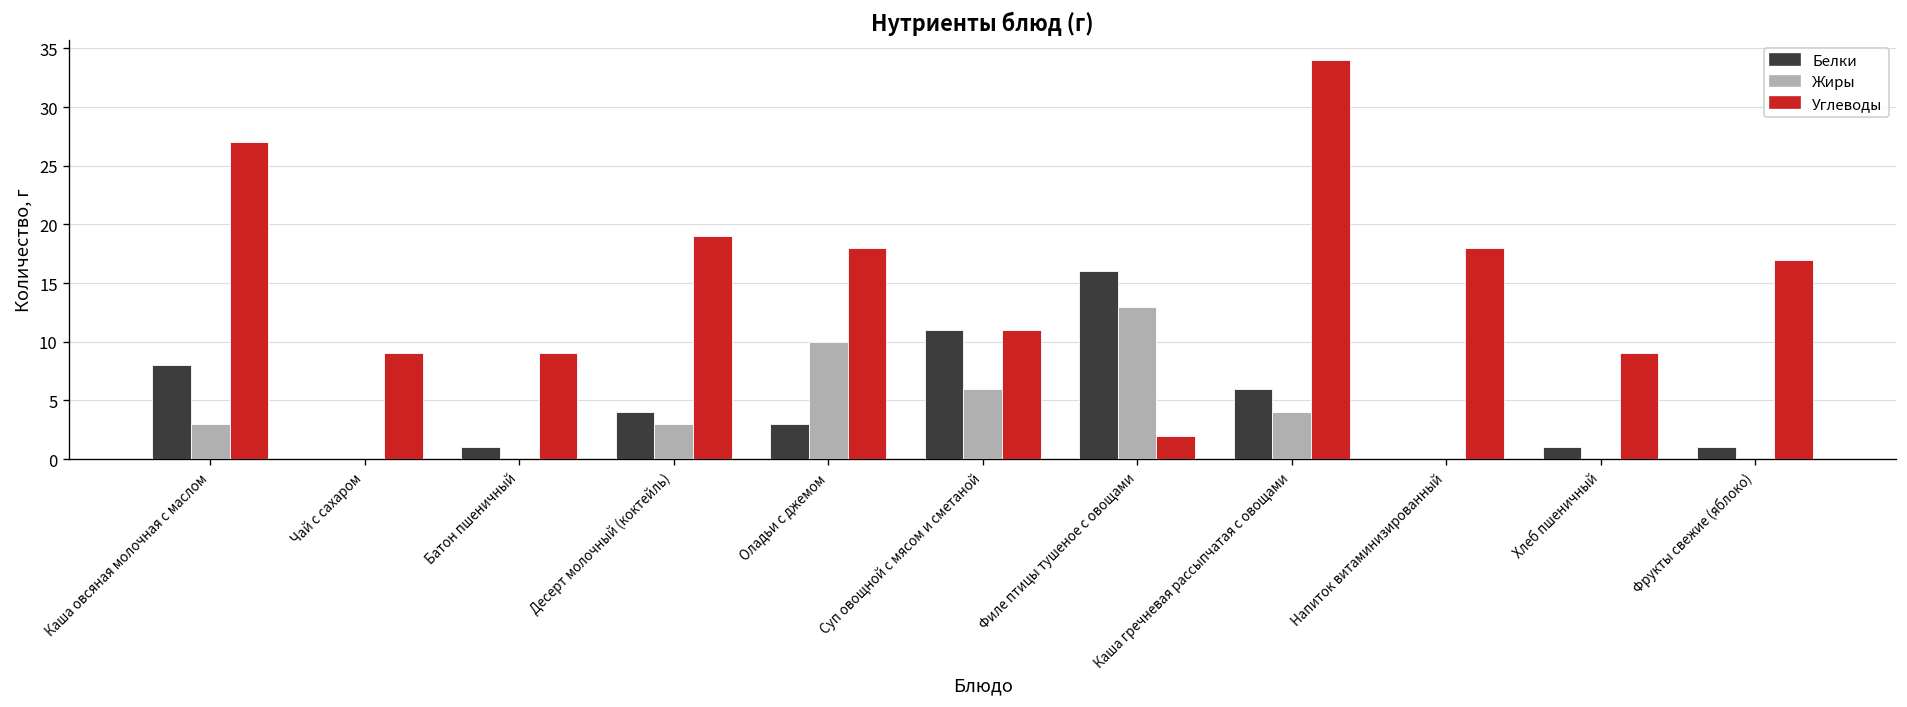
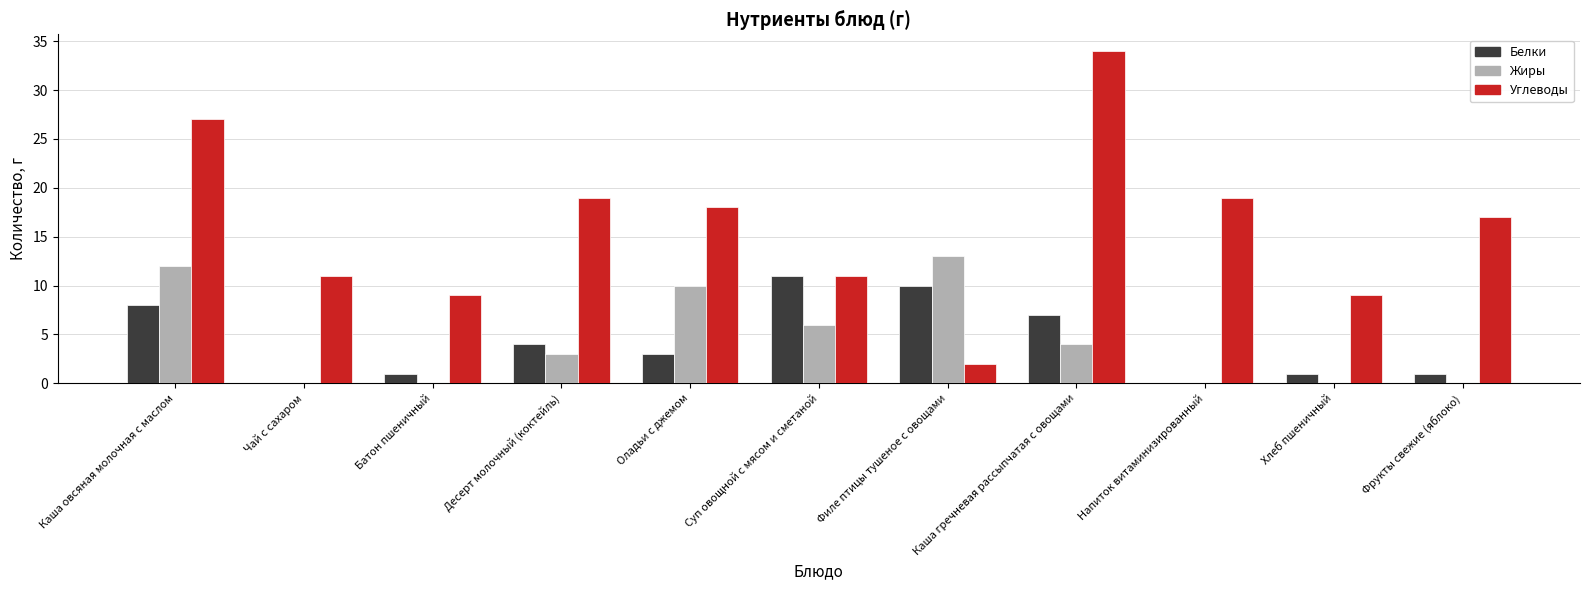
Жиры, Каша овсяная молочная с маслом: 3 -> 12
Углеводы, Чай с сахаром: 9 -> 11
Белки, Филе птицы тушеное с овощами: 16 -> 10
Белки, Каша гречневая рассыпчатая с овощами: 6 -> 7
Углеводы, Напиток витаминизированный: 18 -> 19
